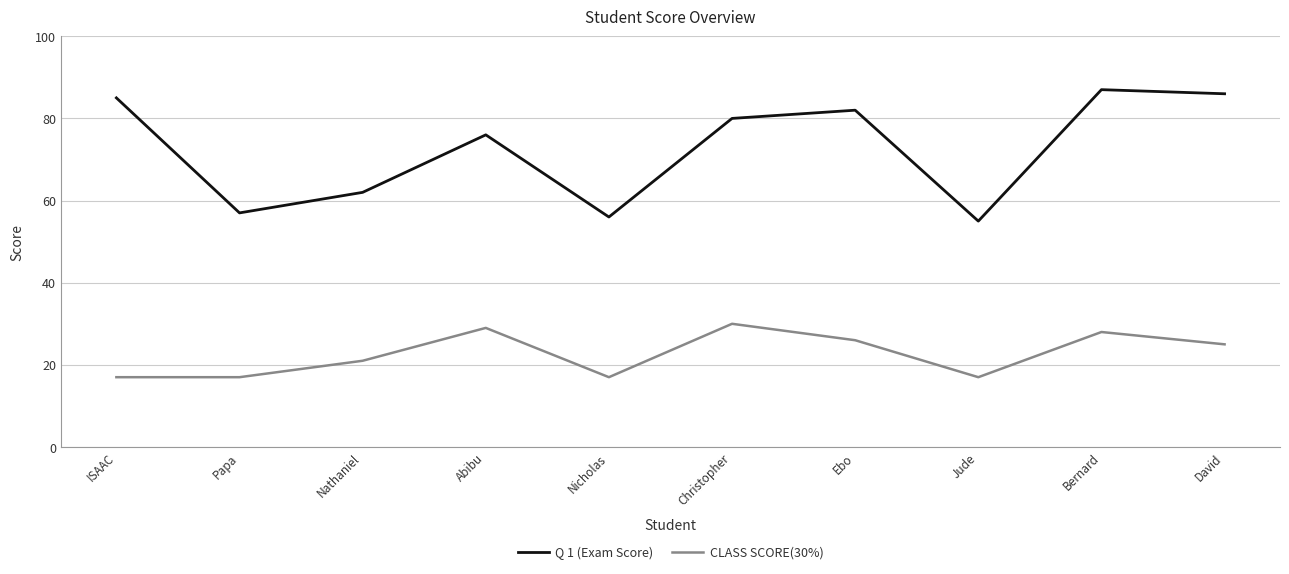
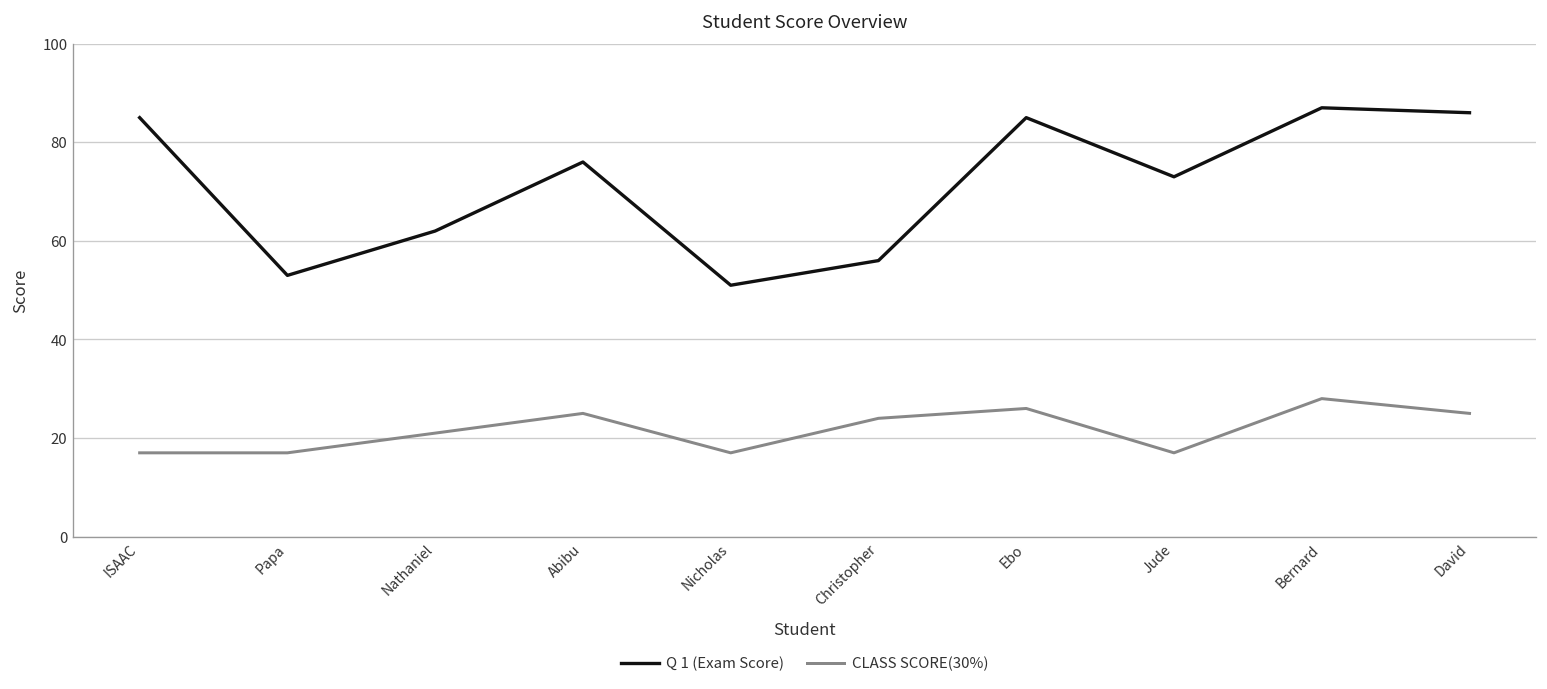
Q 1 (Exam Score), Papa: 57 -> 53
CLASS SCORE(30%), Abibu: 29 -> 25
Q 1 (Exam Score), Nicholas: 56 -> 51
Q 1 (Exam Score), Christopher: 80 -> 56
CLASS SCORE(30%), Christopher: 30 -> 24
Q 1 (Exam Score), Ebo: 82 -> 85
Q 1 (Exam Score), Jude: 55 -> 73
